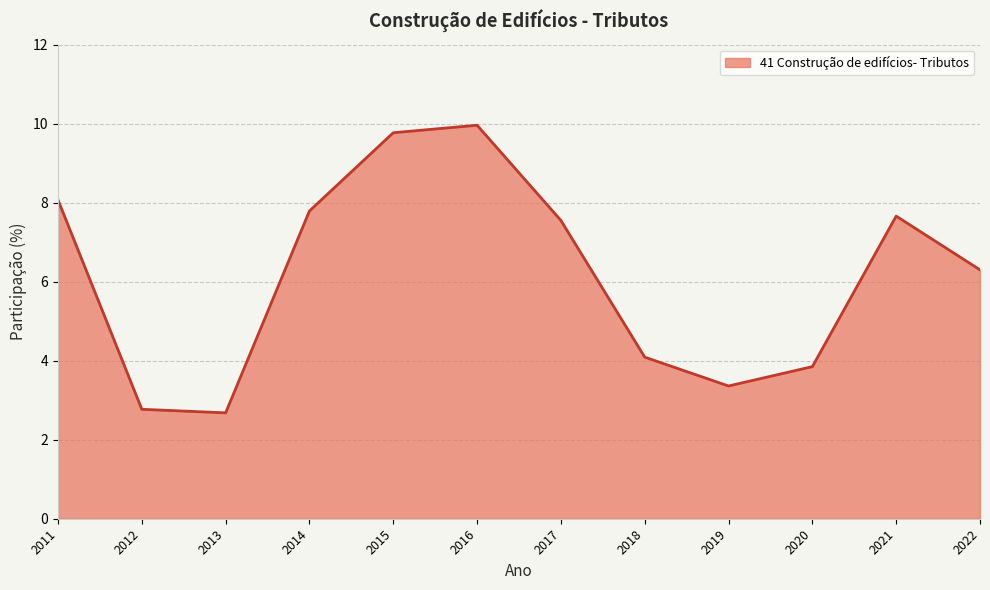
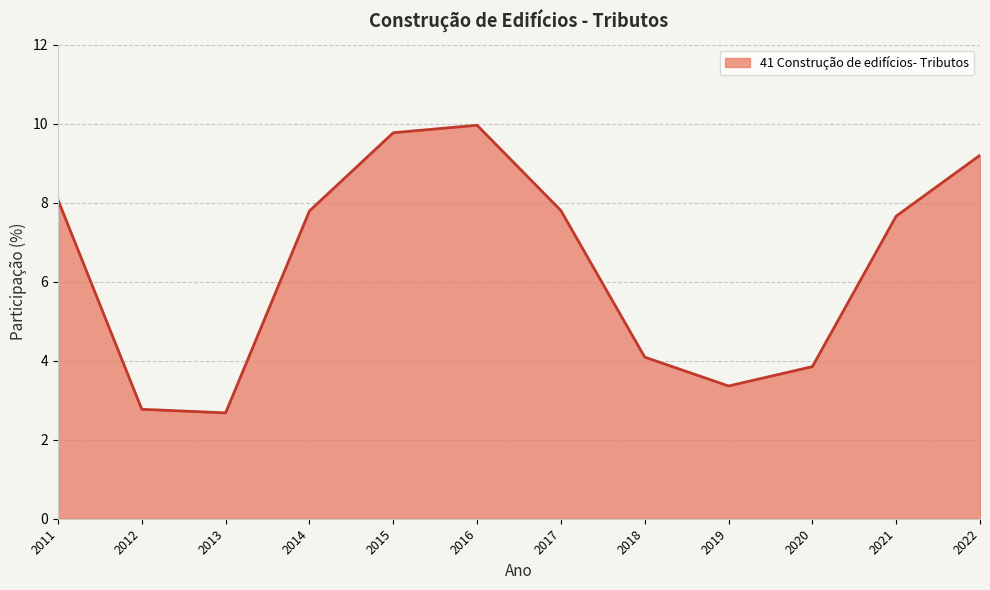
2017: 7.6 -> 7.8
2022: 6.3 -> 9.2
